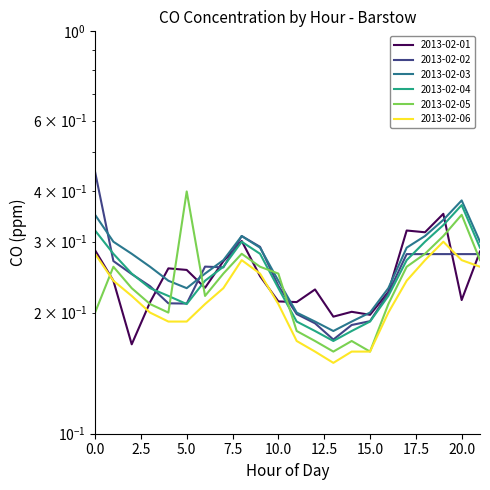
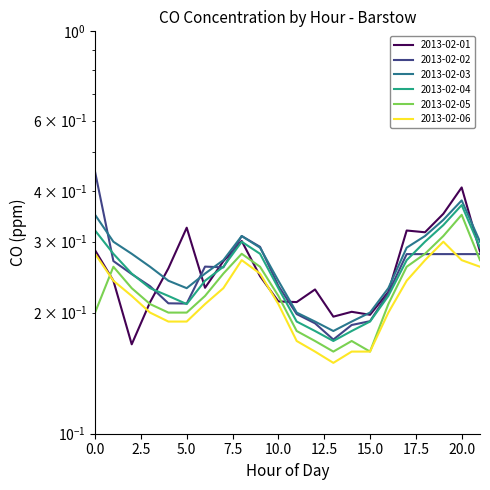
2013-02-01, 5.0: 0.26 -> 0.33
2013-02-05, 5.0: 0.4 -> 0.2
2013-02-05, 10.0: 0.25 -> 0.22
2013-02-01, 20.0: 0.21 -> 0.41
